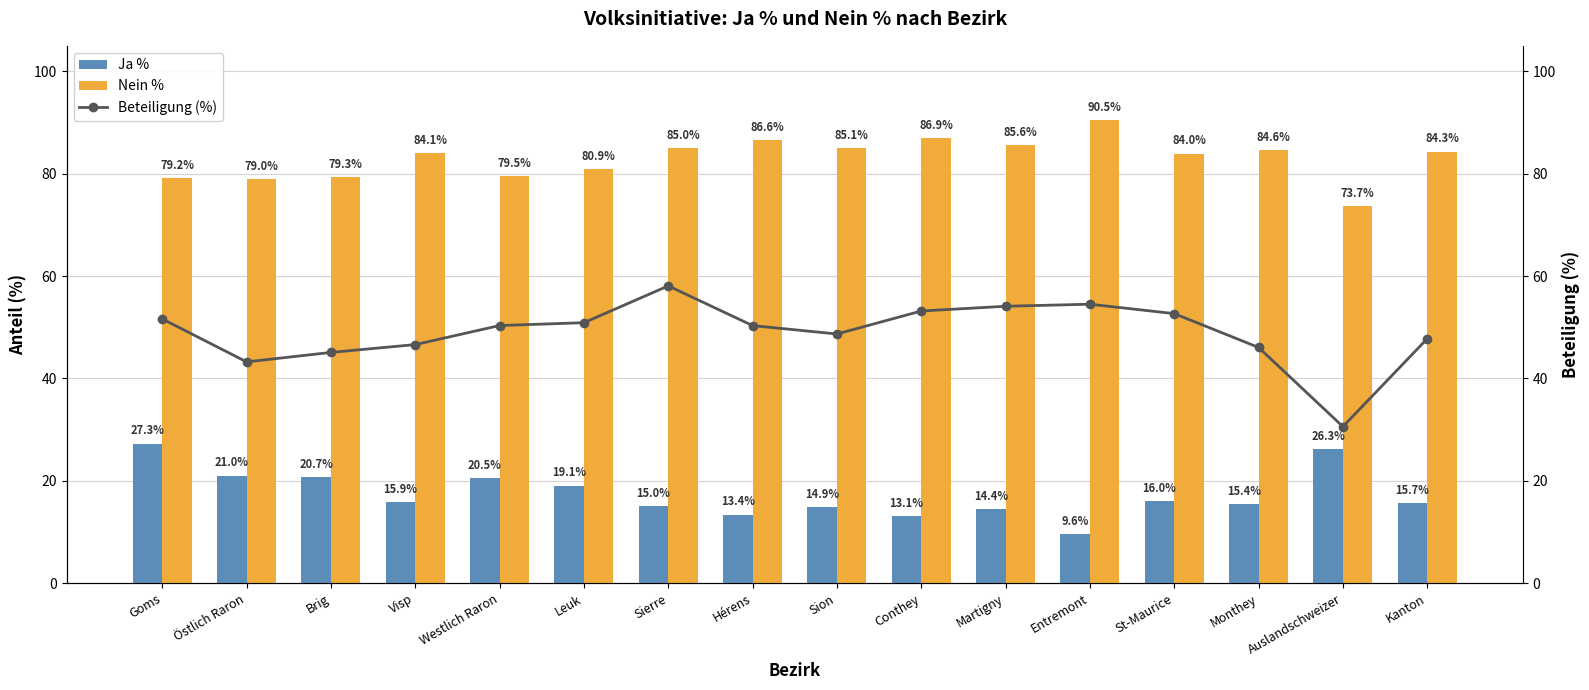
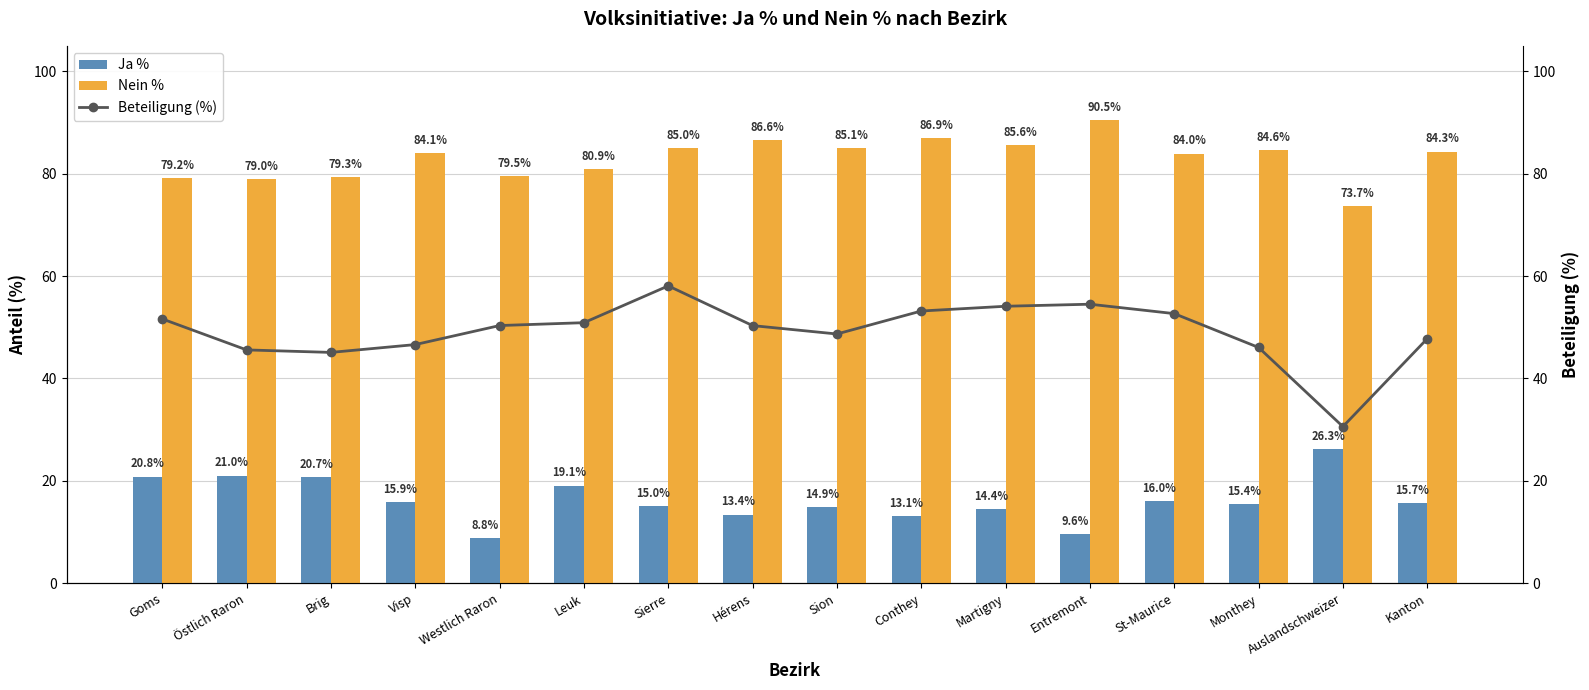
Ja %, Goms: 27.3% -> 20.8%
Ja %, Westlich Raron: 20.5% -> 8.8%
Beteiligung (%), Östlich Raron: 43 -> 46
